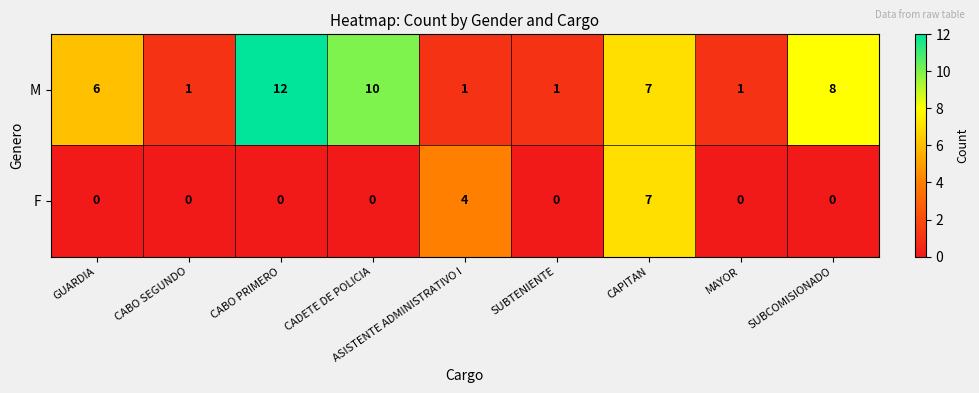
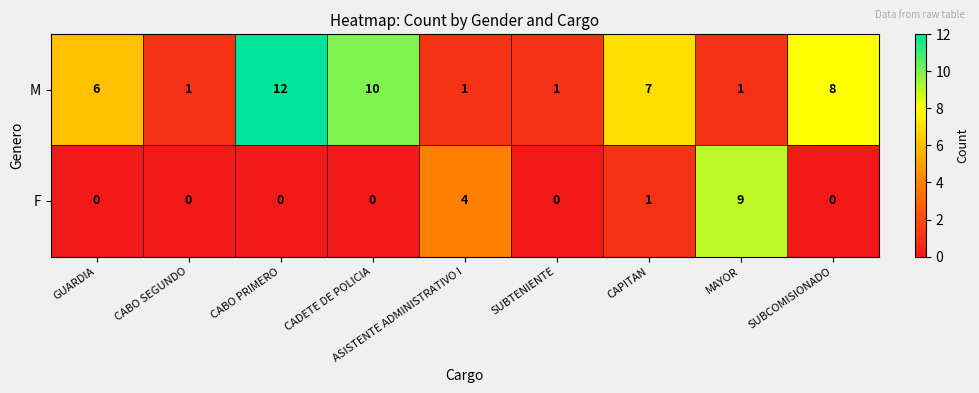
F, CAPITAN: 7 -> 1
F, MAYOR: 0 -> 9
